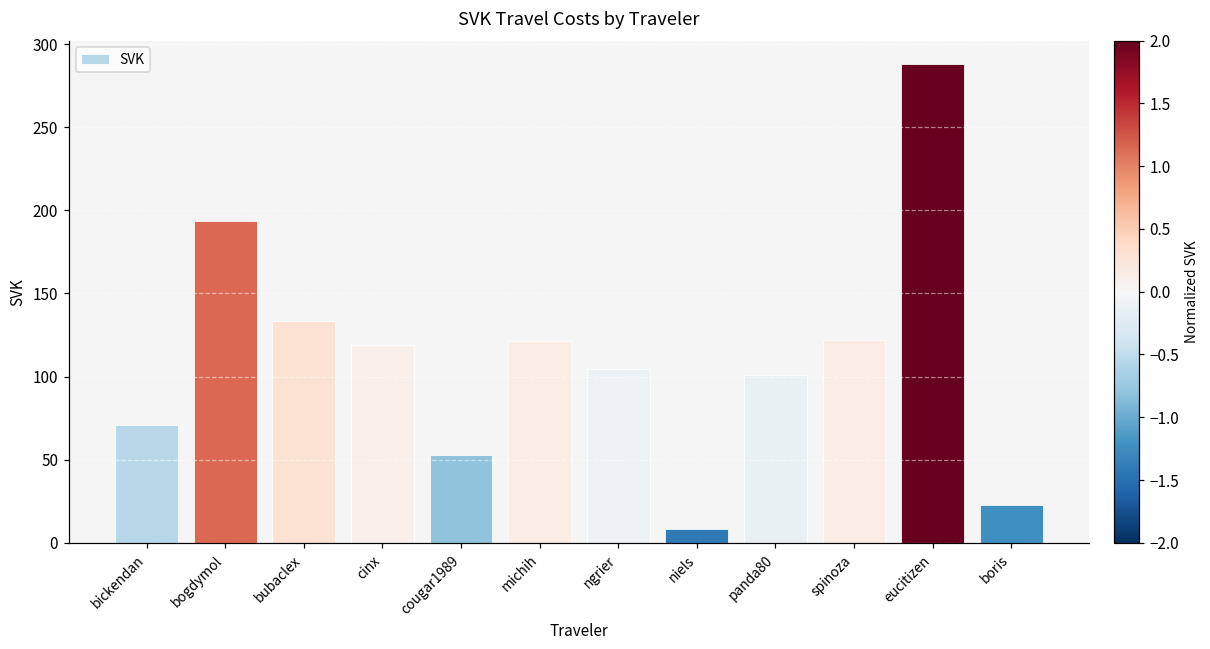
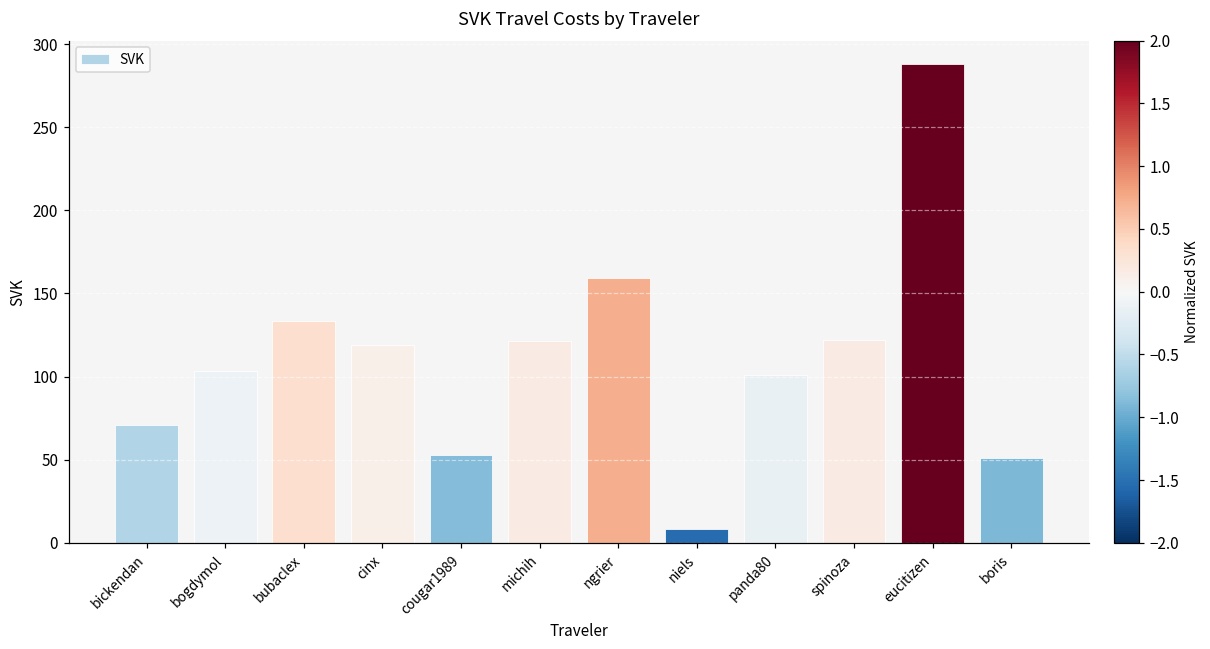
bogdymol: 194 -> 103
ngrier: 104 -> 159
boris: 23 -> 51
